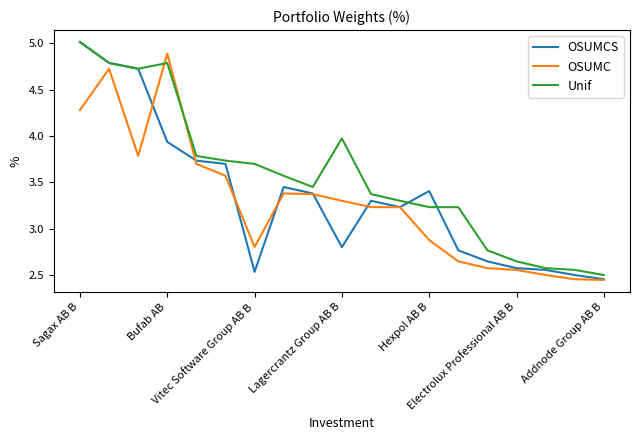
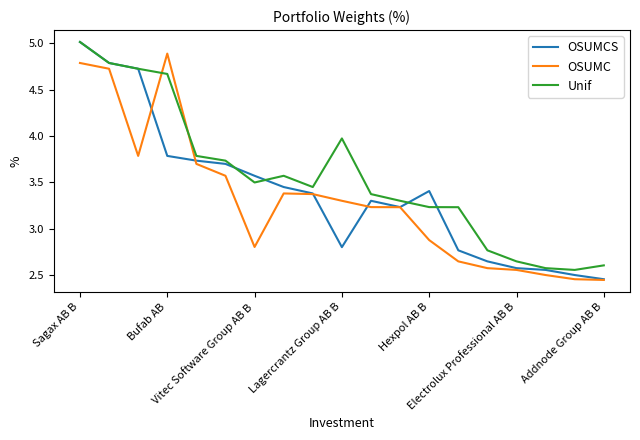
OSUMC, Sagax AB B: 4.3 -> 4.8
OSUMCS, Bufab AB: 3.9 -> 3.8
Unif, Bufab AB: 4.8 -> 4.7
OSUMCS, Vitec Software Group AB B: 2.5 -> 3.6
Unif, Vitec Software Group AB B: 3.7 -> 3.5
Unif, Addnode Group AB B: 2.5 -> 2.6
